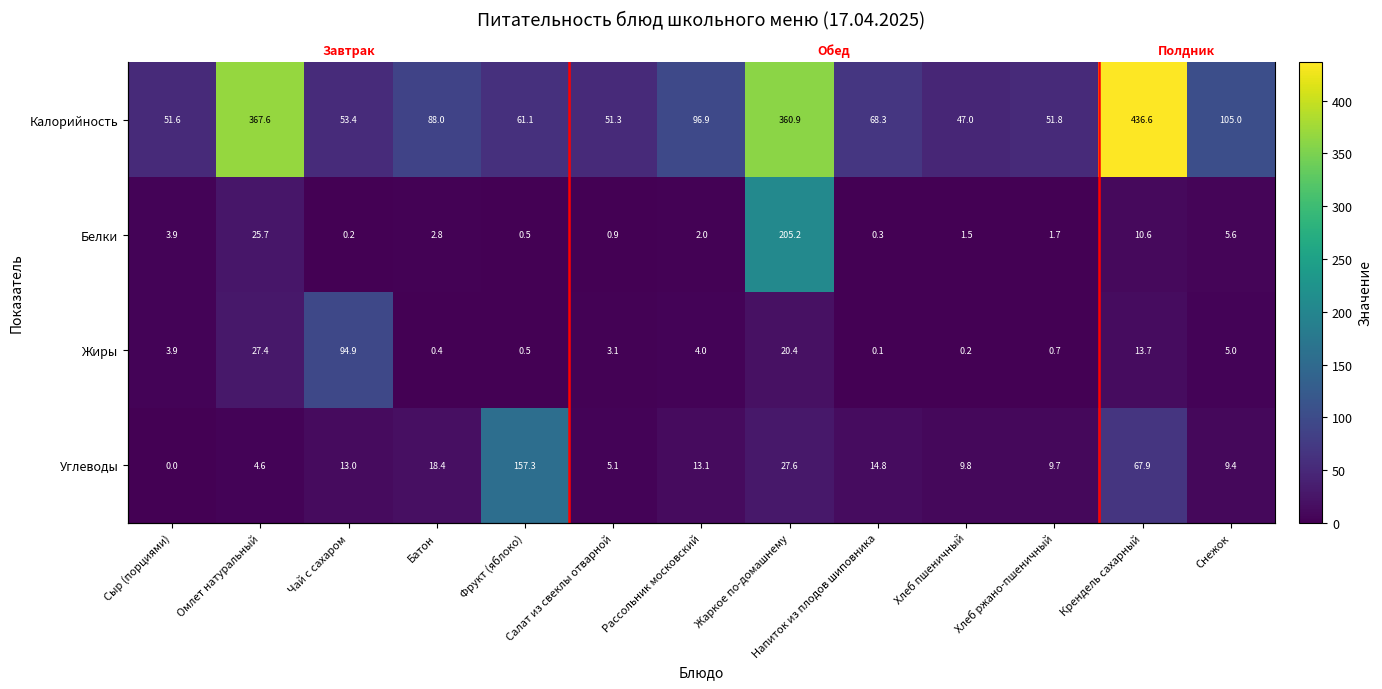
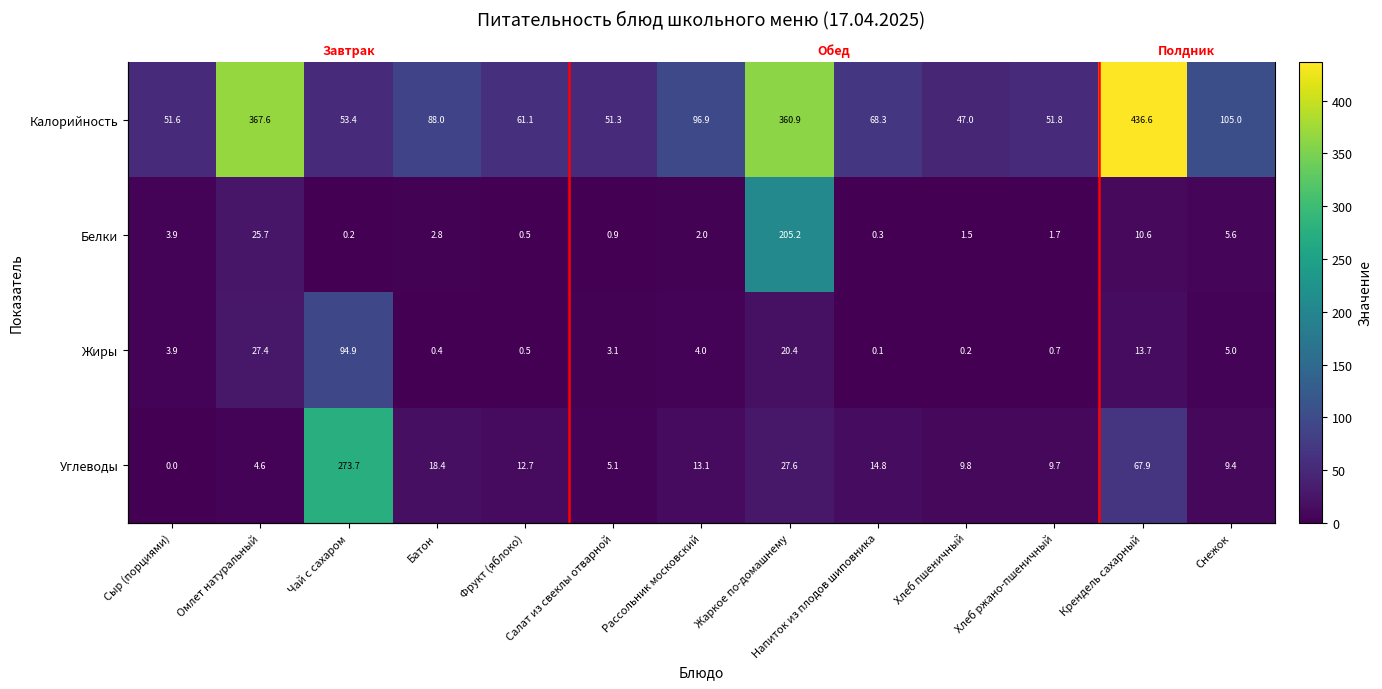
Углеводы, Чай с сахаром: 13.0 -> 273.7
Углеводы, Фрукт (яблоко): 157.3 -> 12.7
